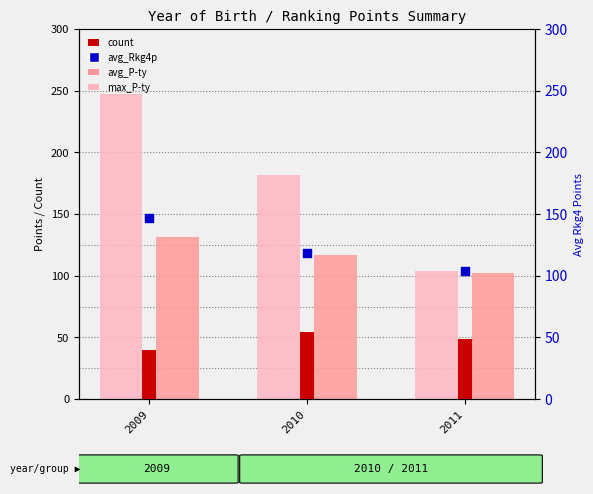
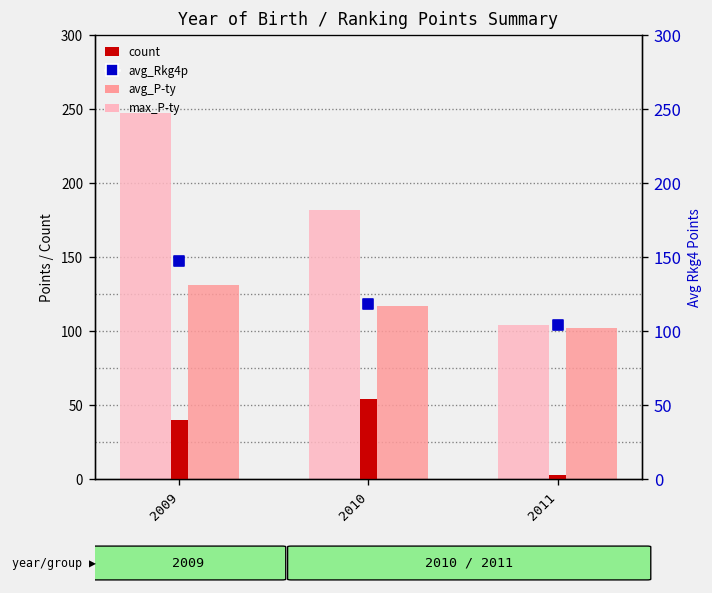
count, 2011: 49 -> 3
